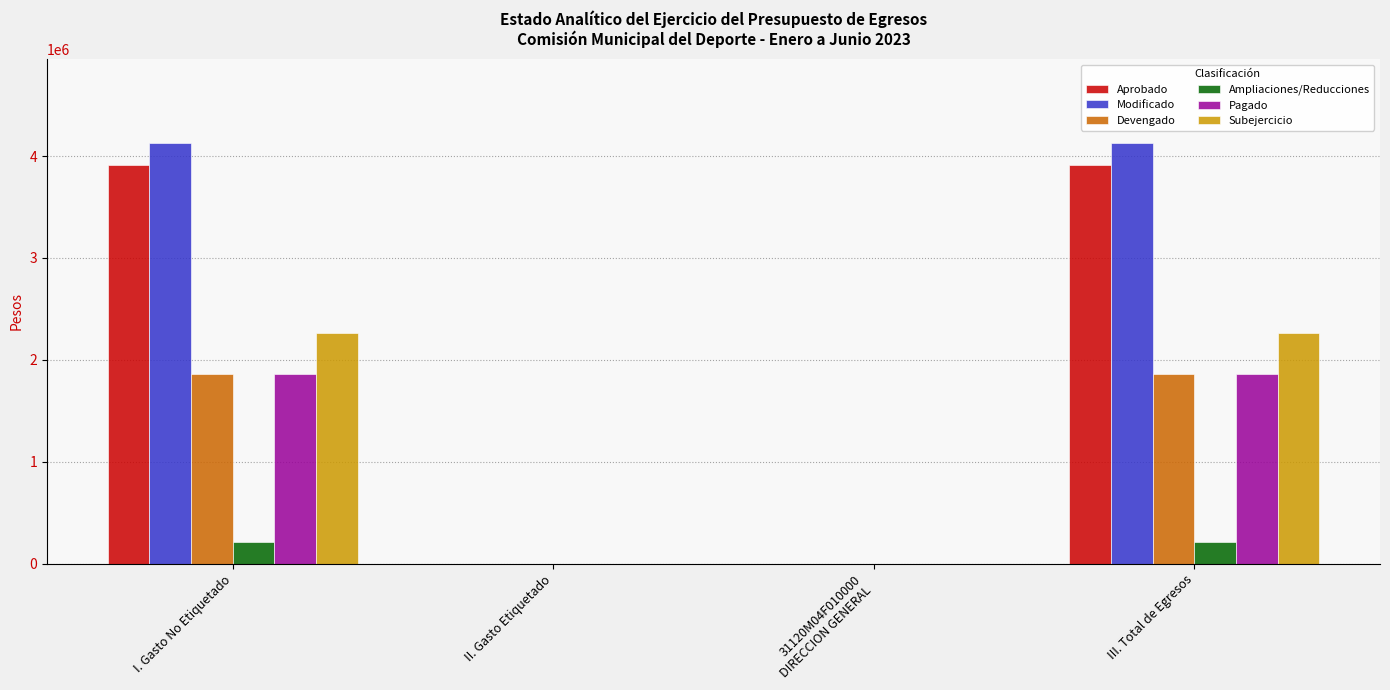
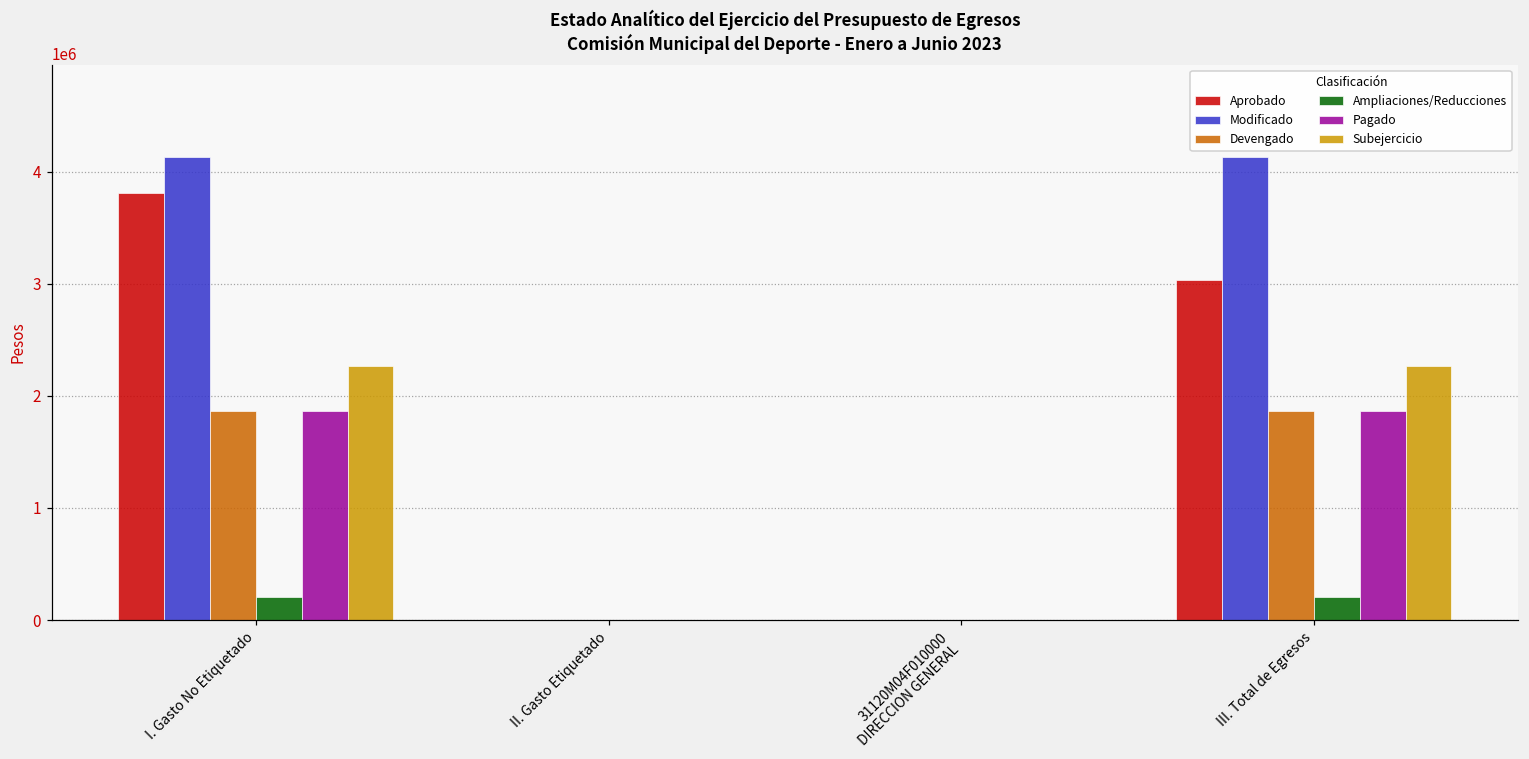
Aprobado, I. Gasto No Etiquetado: 3920000 -> 3810000
Aprobado, III. Total de Egresos: 3920000 -> 3030000
